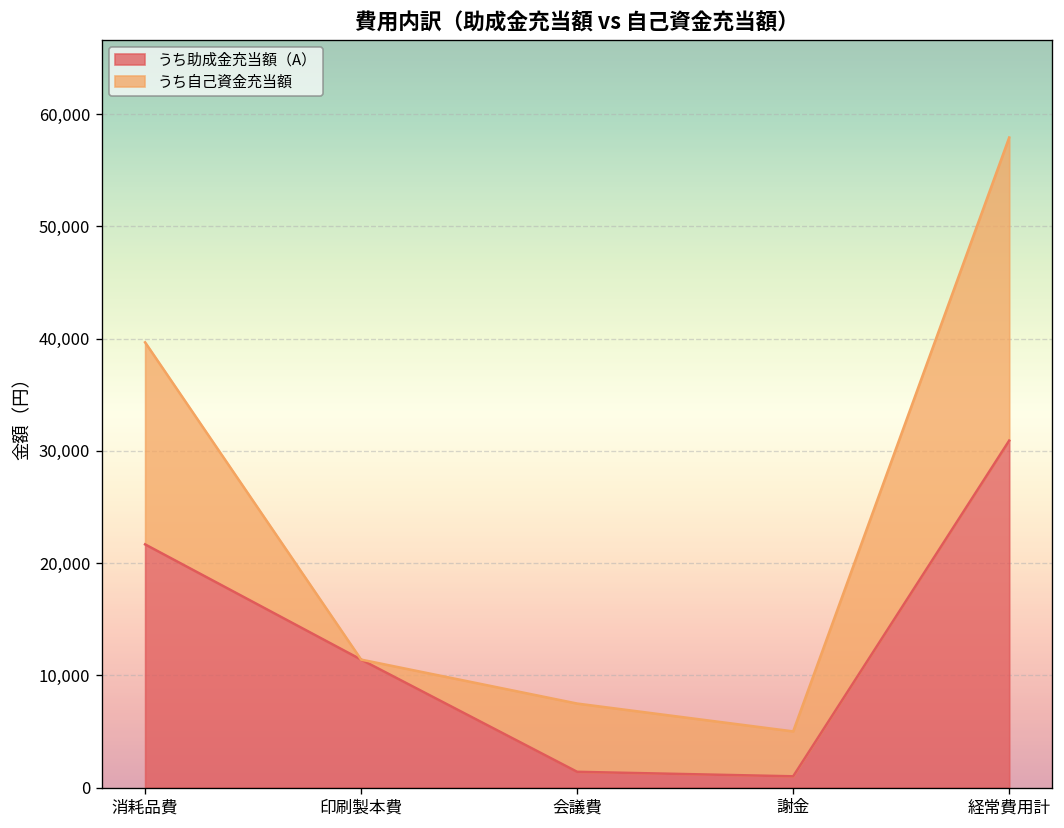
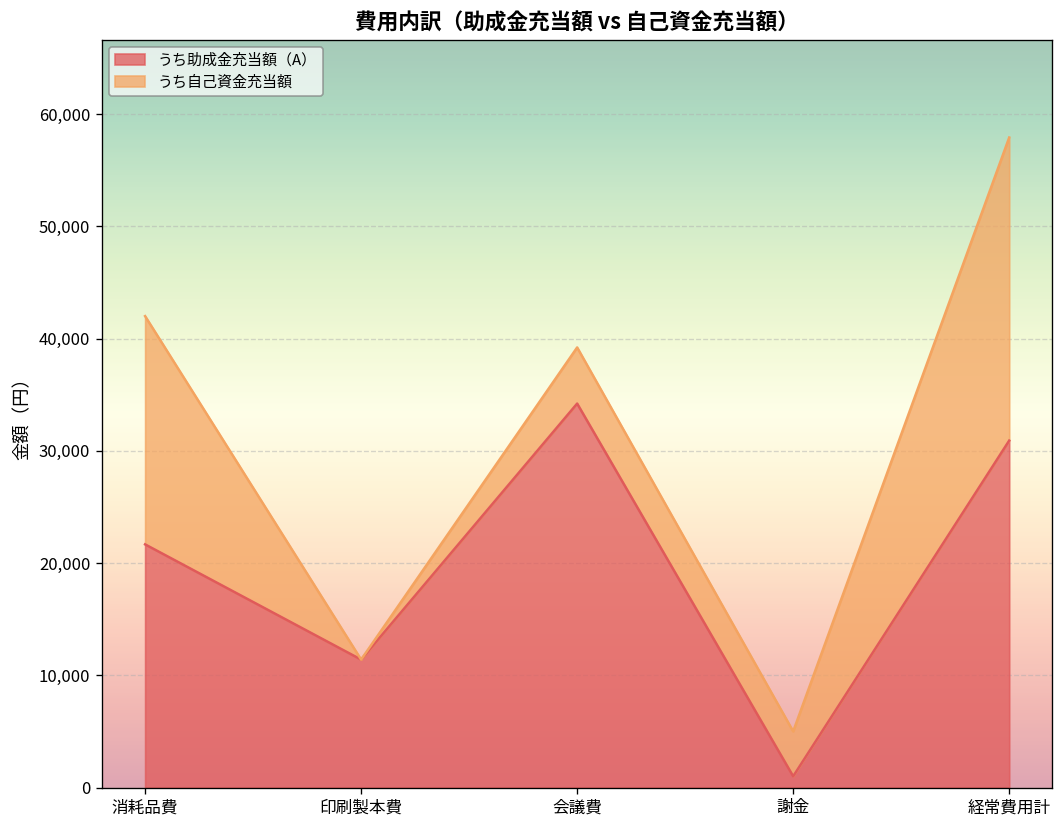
うち自己資金充当額, 消耗品費: 18,000 -> 20,000
うち助成金充当額（A）, 会議費: 1,000 -> 34,000
うち自己資金充当額, 会議費: 6,000 -> 5,000
